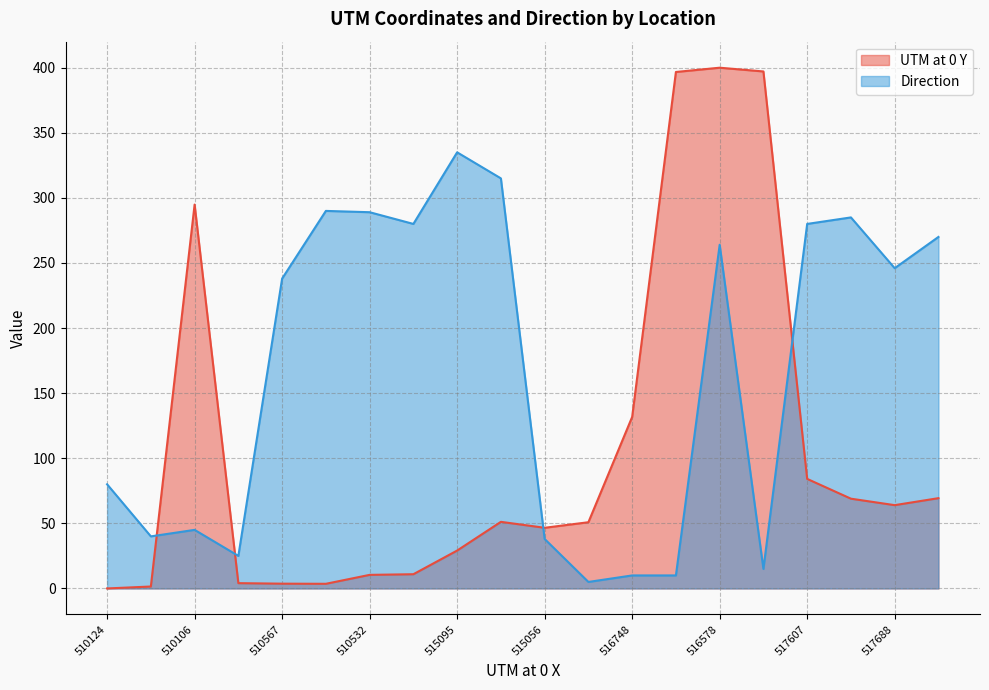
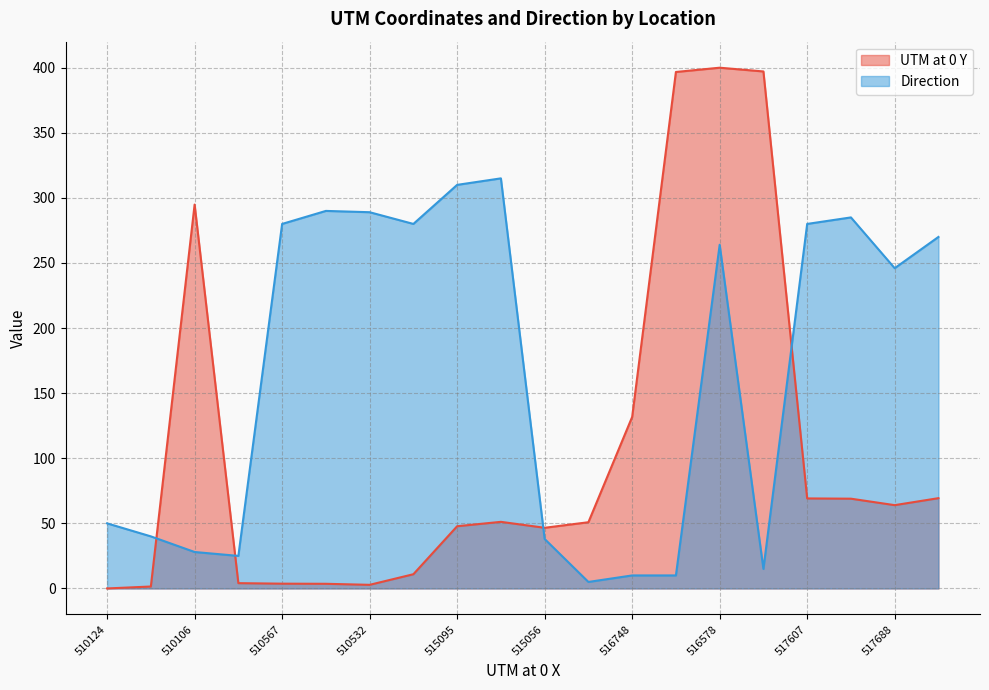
Direction, 510124: 80 -> 50
Direction, 510106: 45 -> 28
Direction, 510567: 238 -> 280
UTM at 0 Y, 510532: 10 -> 3
UTM at 0 Y, 515095: 29 -> 48
Direction, 515095: 335 -> 310
UTM at 0 Y, 517607: 84 -> 69
